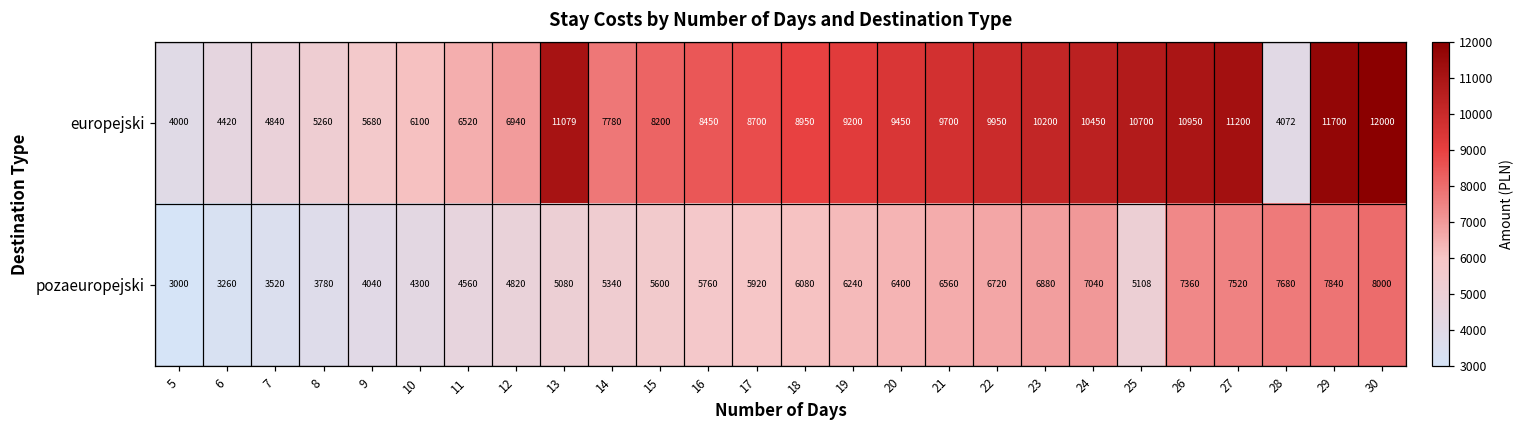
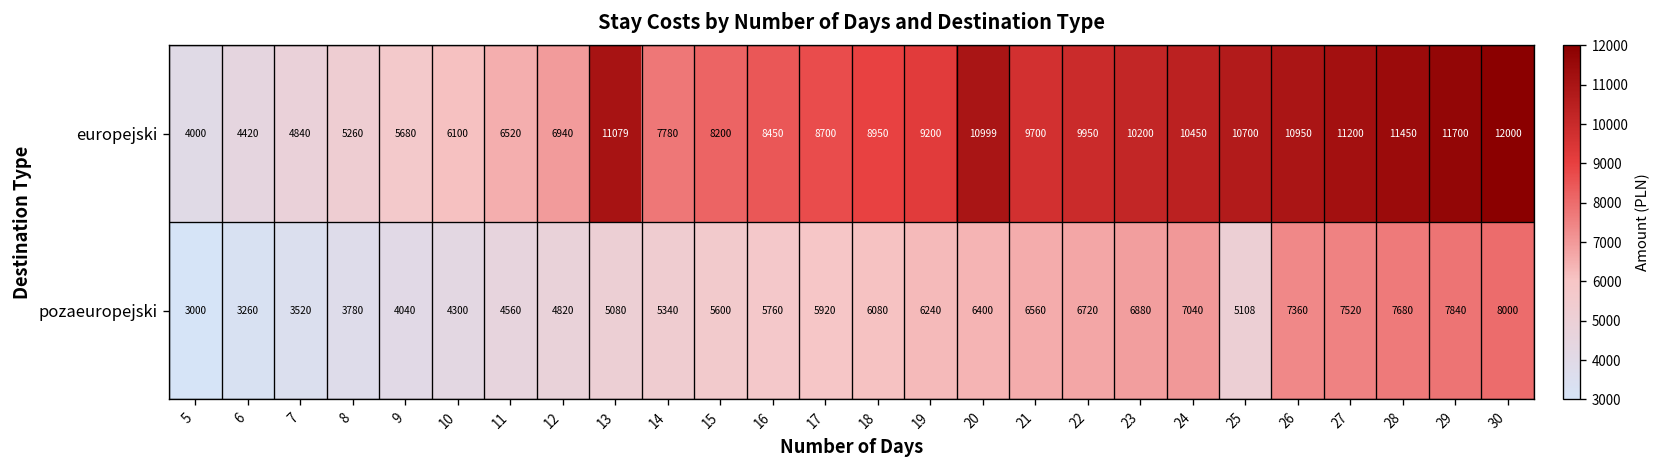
europejski, 20: 9450 -> 10999
europejski, 28: 4072 -> 11450
